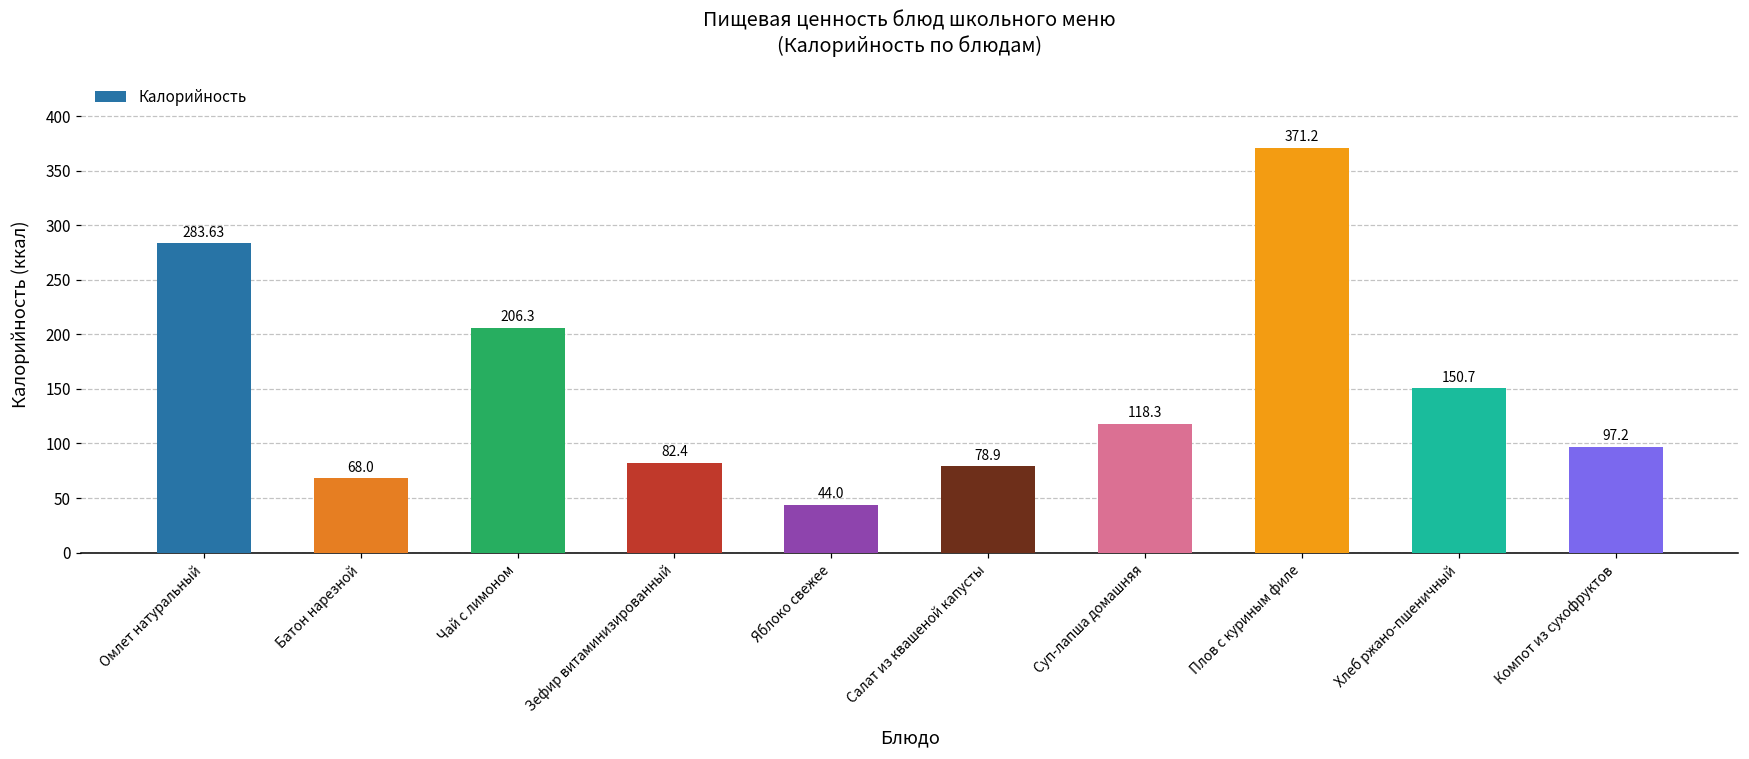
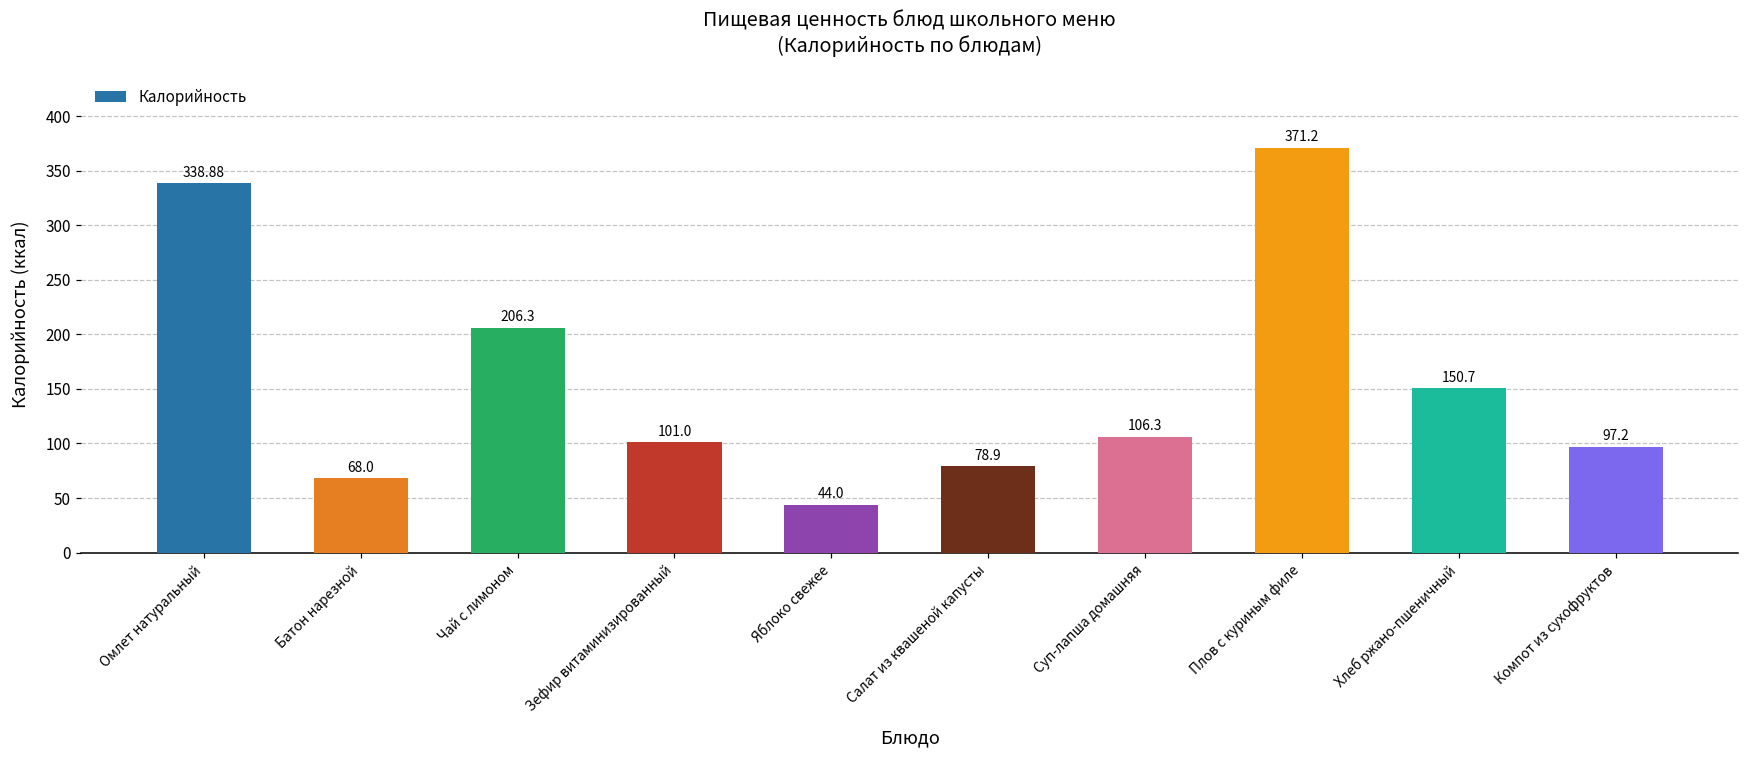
Омлет натуральный: 283.63 -> 338.88
Зефир витаминизированный: 82.4 -> 101.0
Суп-лапша домашняя: 118.3 -> 106.3
